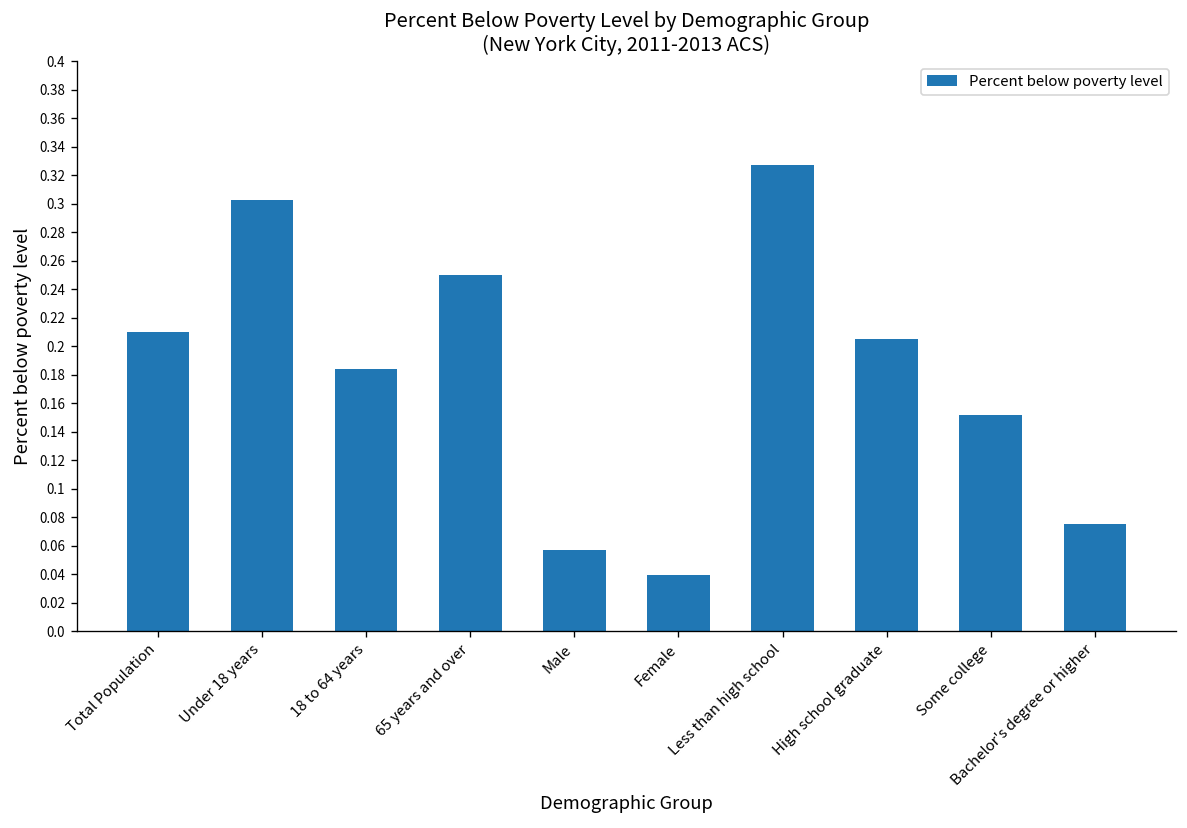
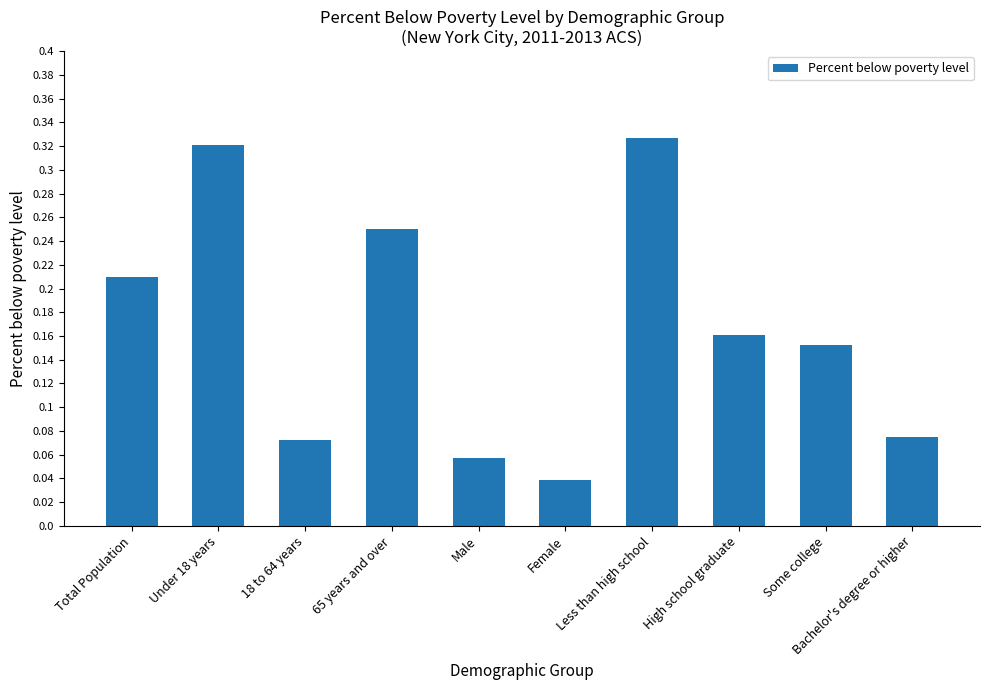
Under 18 years: 0.303 -> 0.321
18 to 64 years: 0.184 -> 0.072
High school graduate: 0.205 -> 0.161
